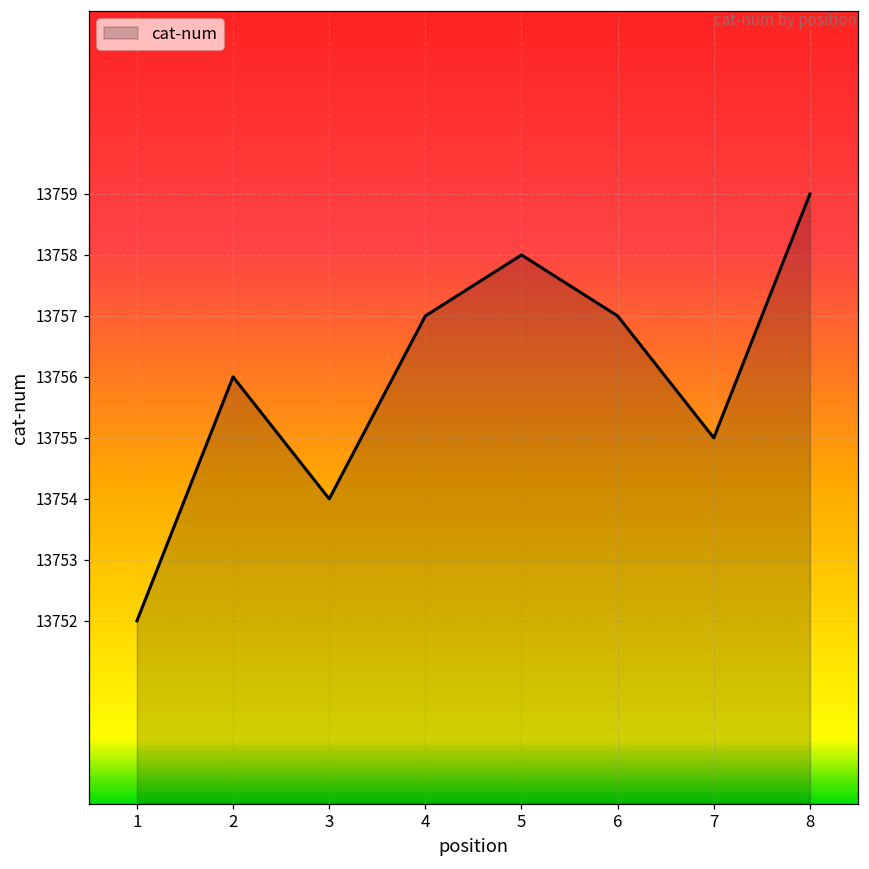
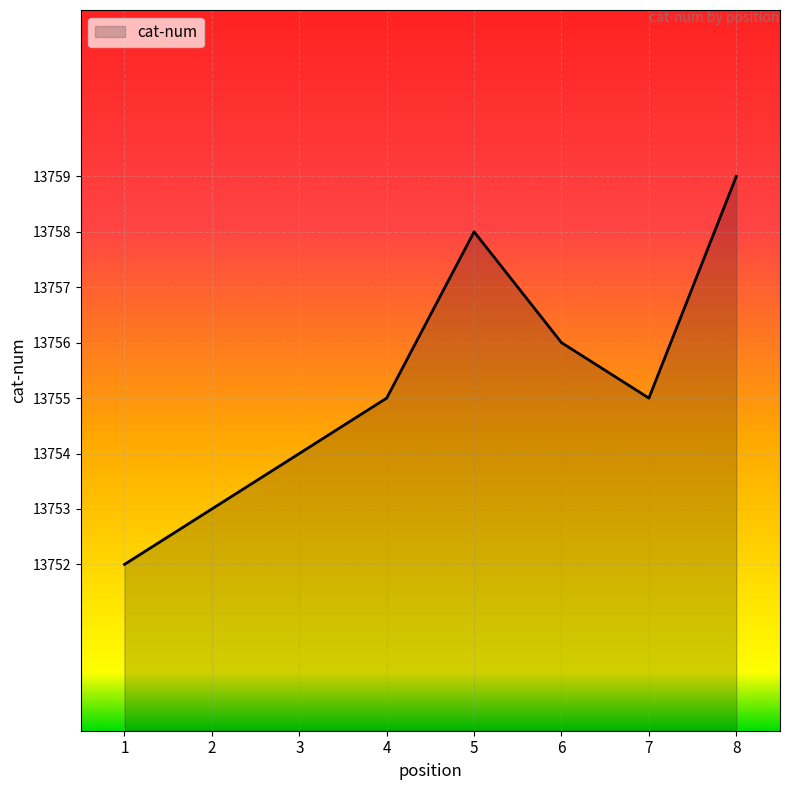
2: 13756 -> 13753
4: 13757 -> 13755
6: 13757 -> 13756
